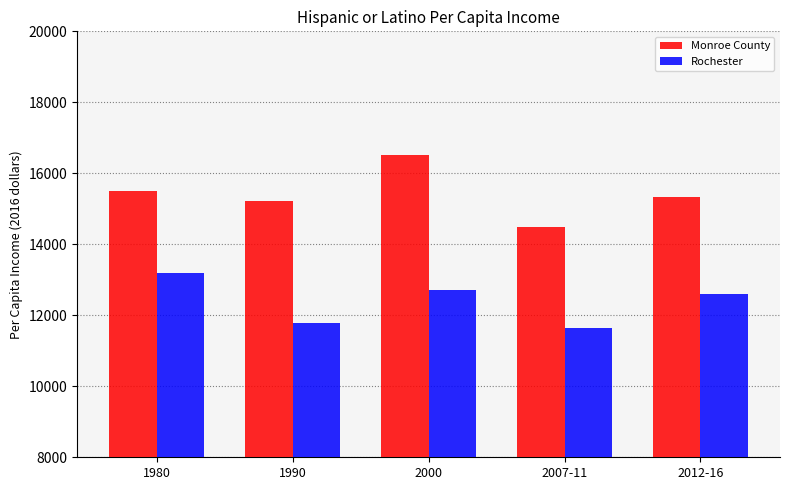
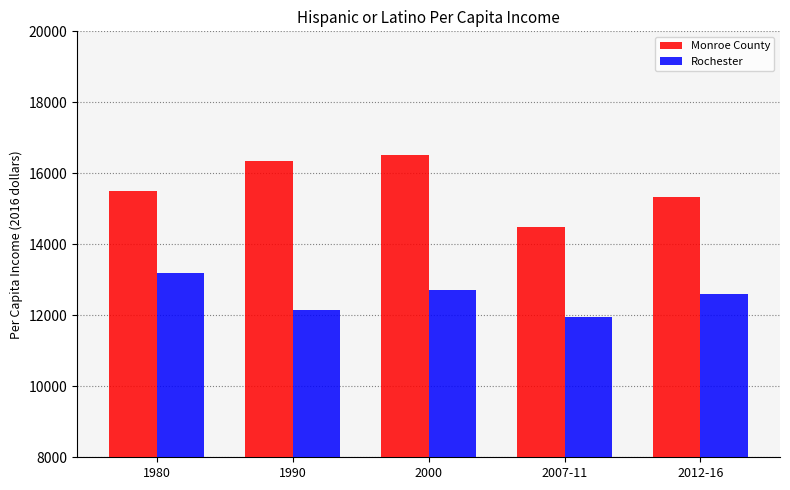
Monroe County, 1990: 15200 -> 16400
Rochester, 1990: 11800 -> 12200
Rochester, 2007-11: 11700 -> 12000
